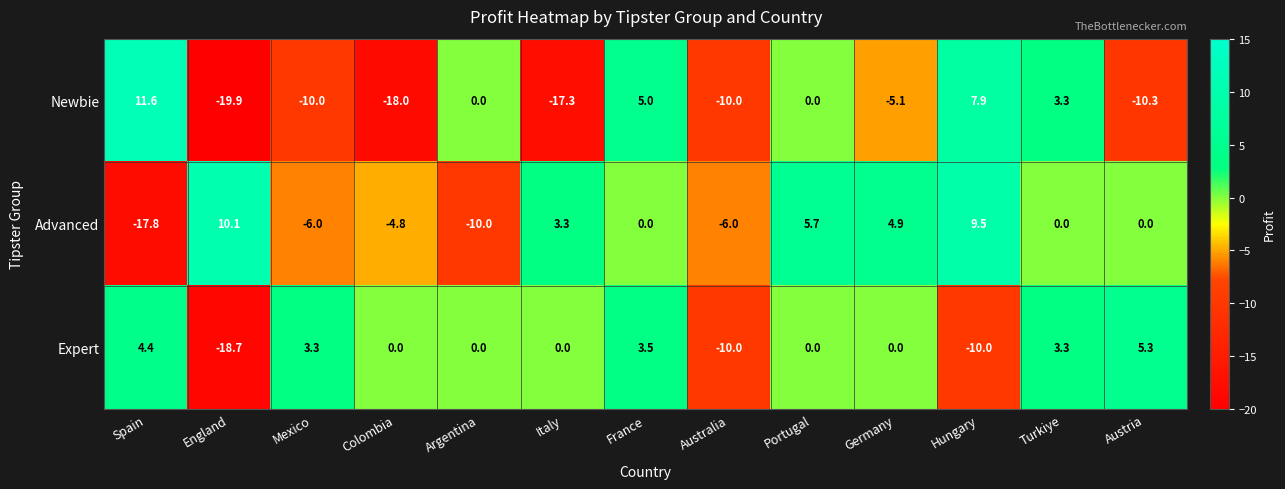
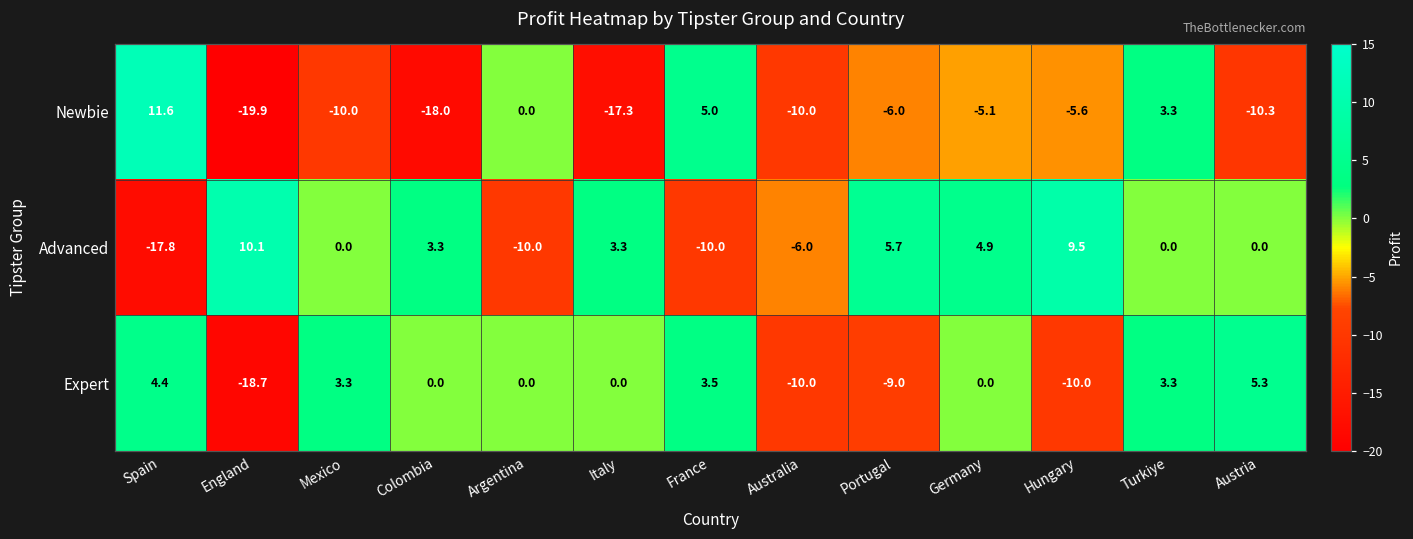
Newbie, Portugal: 0.0 -> -6.0
Newbie, Hungary: 7.9 -> -5.6
Advanced, Mexico: -6.0 -> 0.0
Advanced, Colombia: -4.8 -> 3.3
Advanced, France: 0.0 -> -10.0
Expert, Portugal: 0.0 -> -9.0
